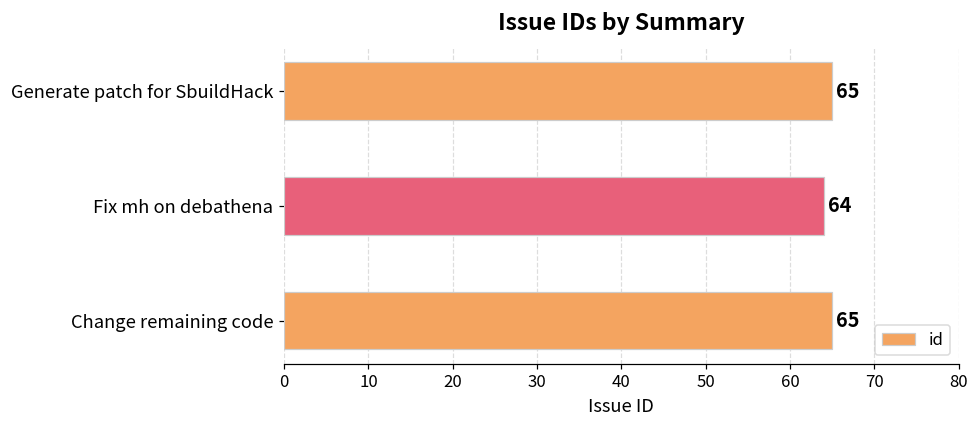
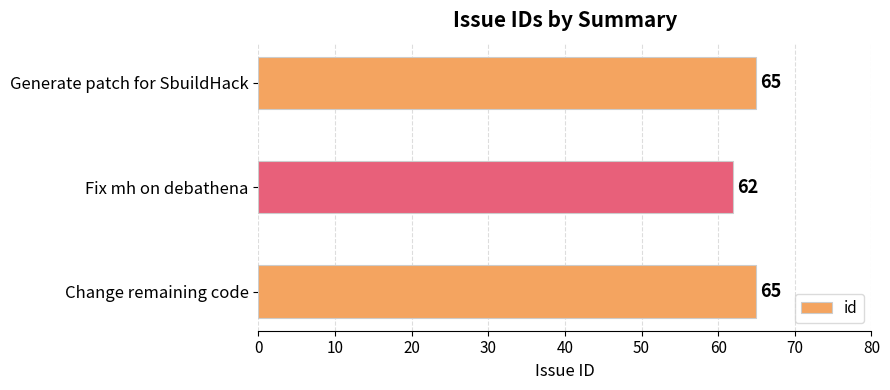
Fix mh on debathena: 64 -> 62
